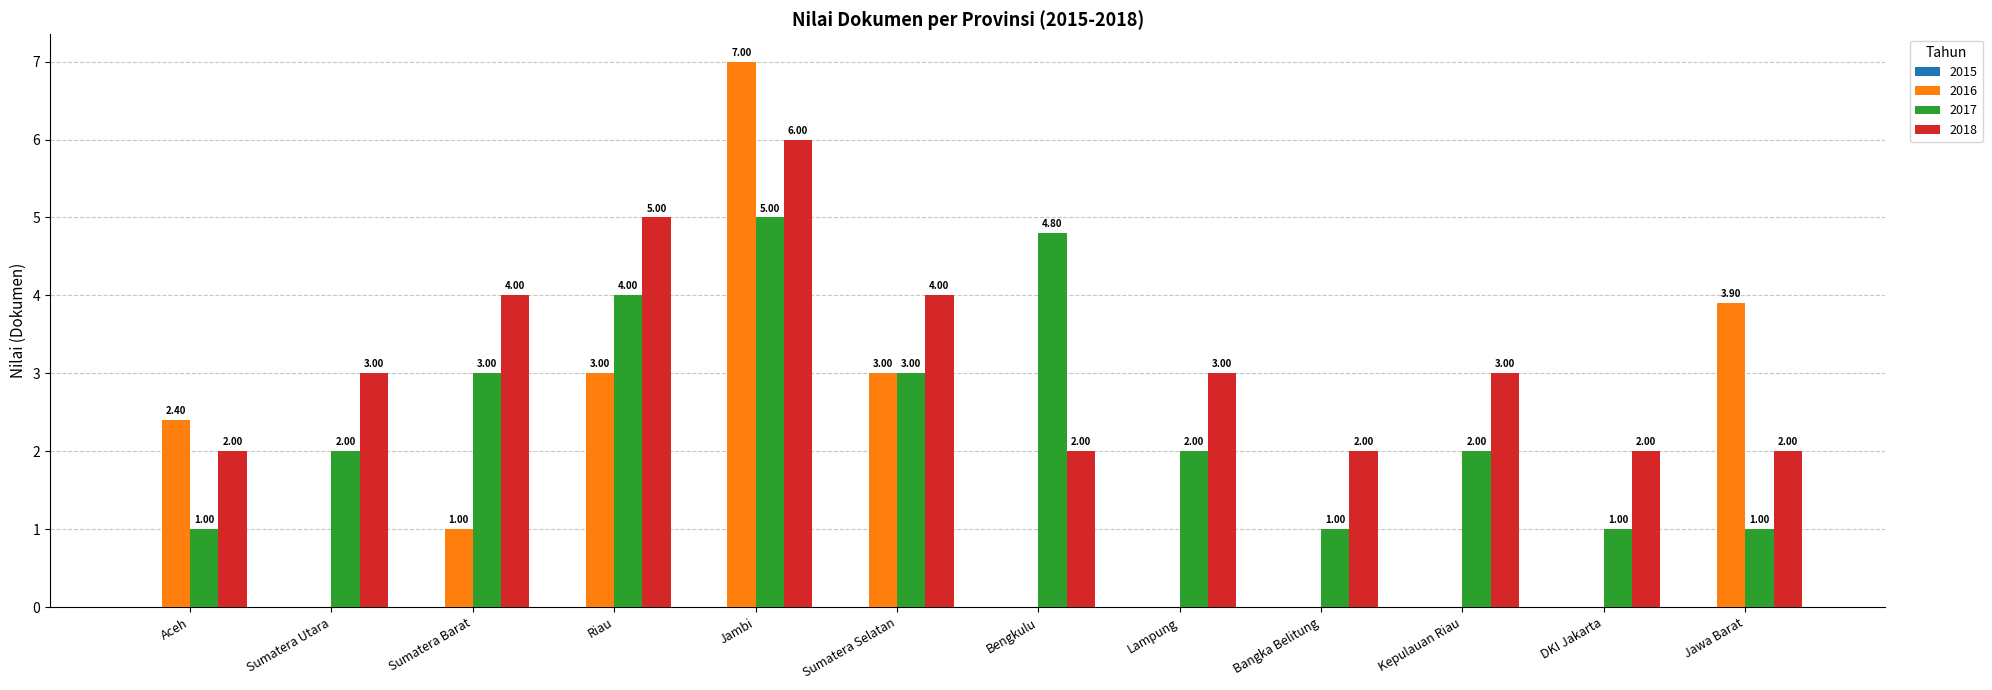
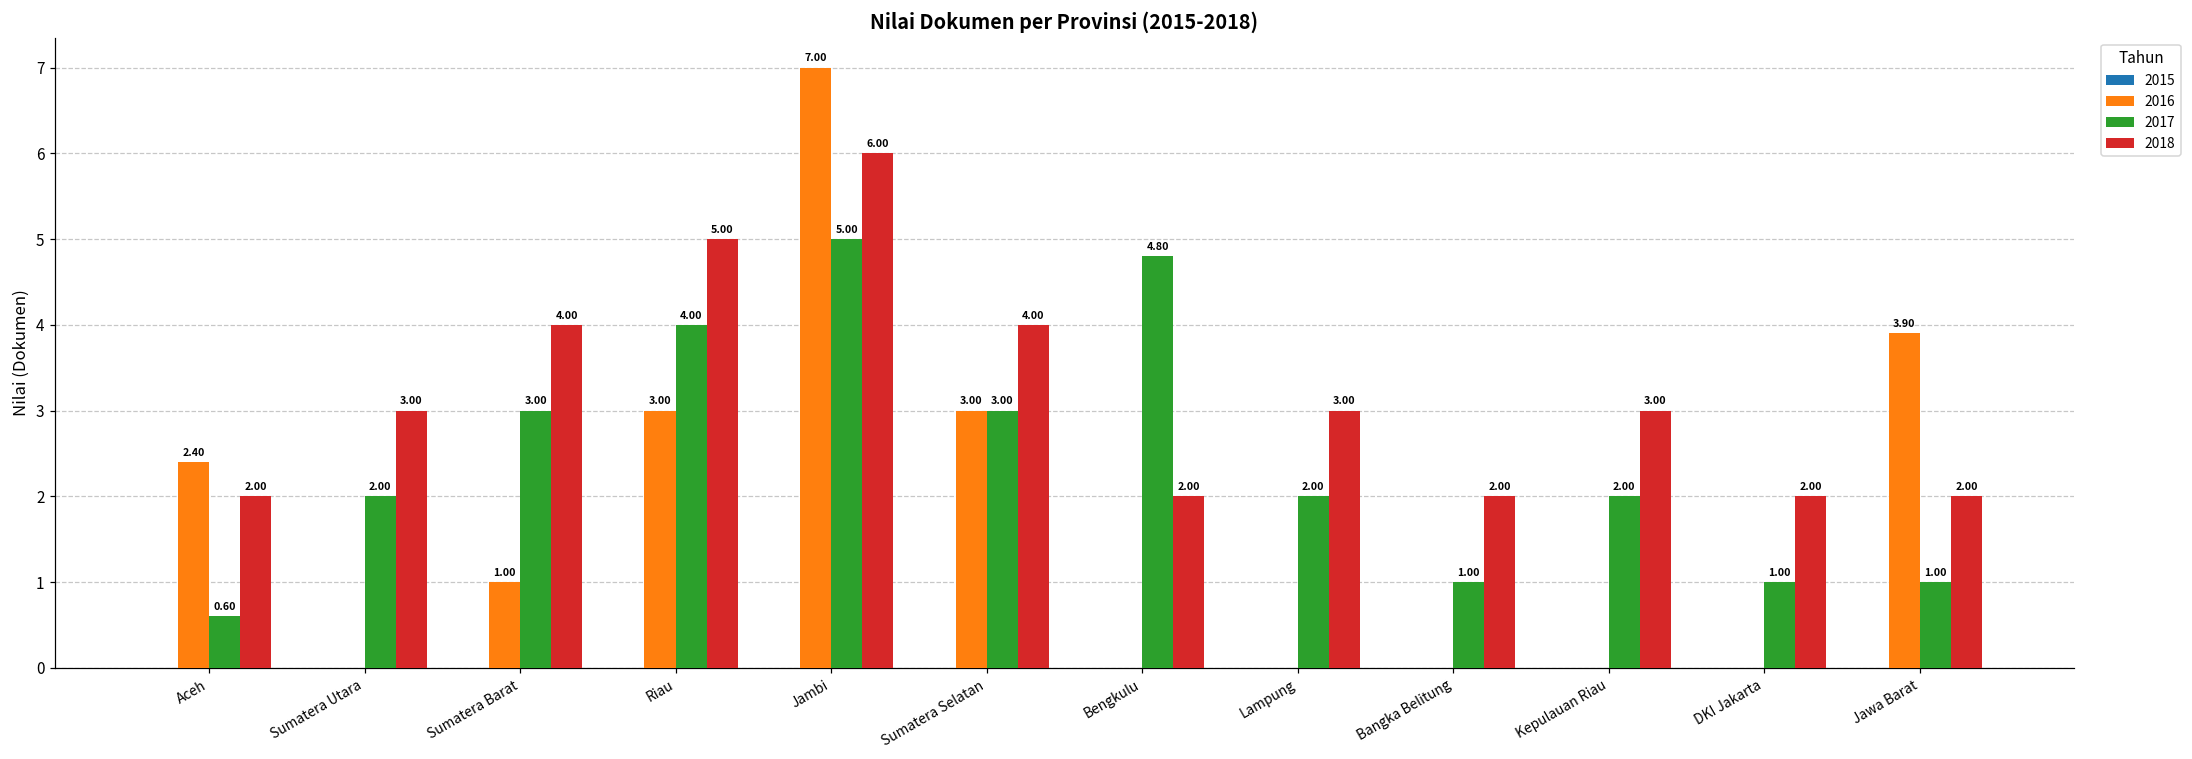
2017, Aceh: 1.00 -> 0.60
